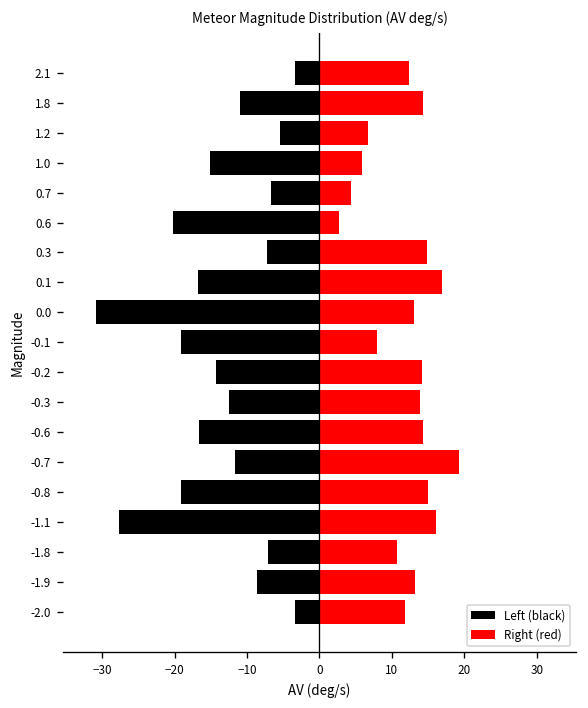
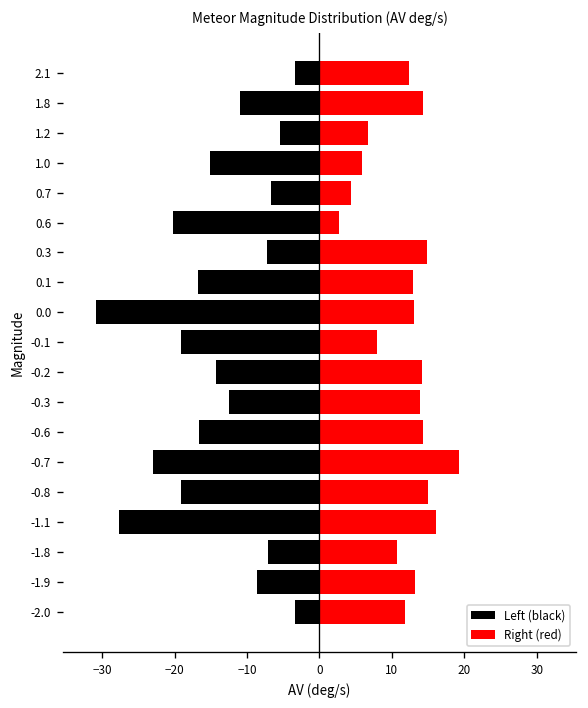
Right (red), 0.1: 17 -> 13
Left (black), -0.7: -12 -> -23
